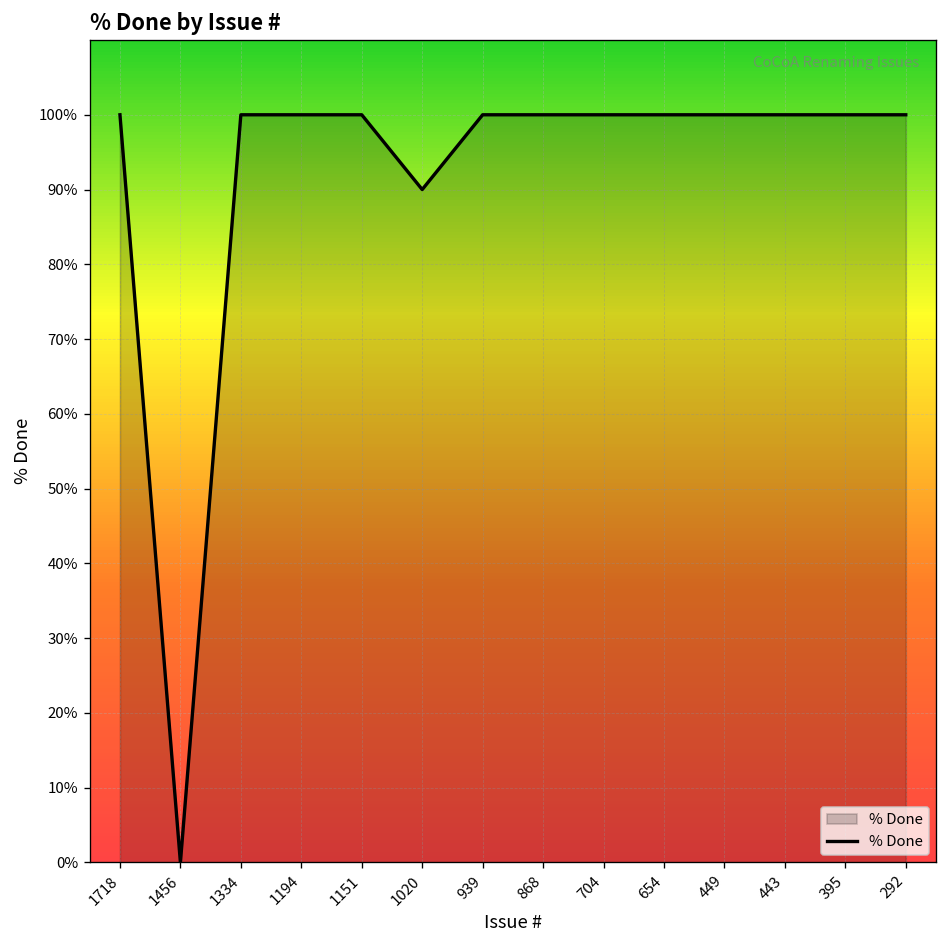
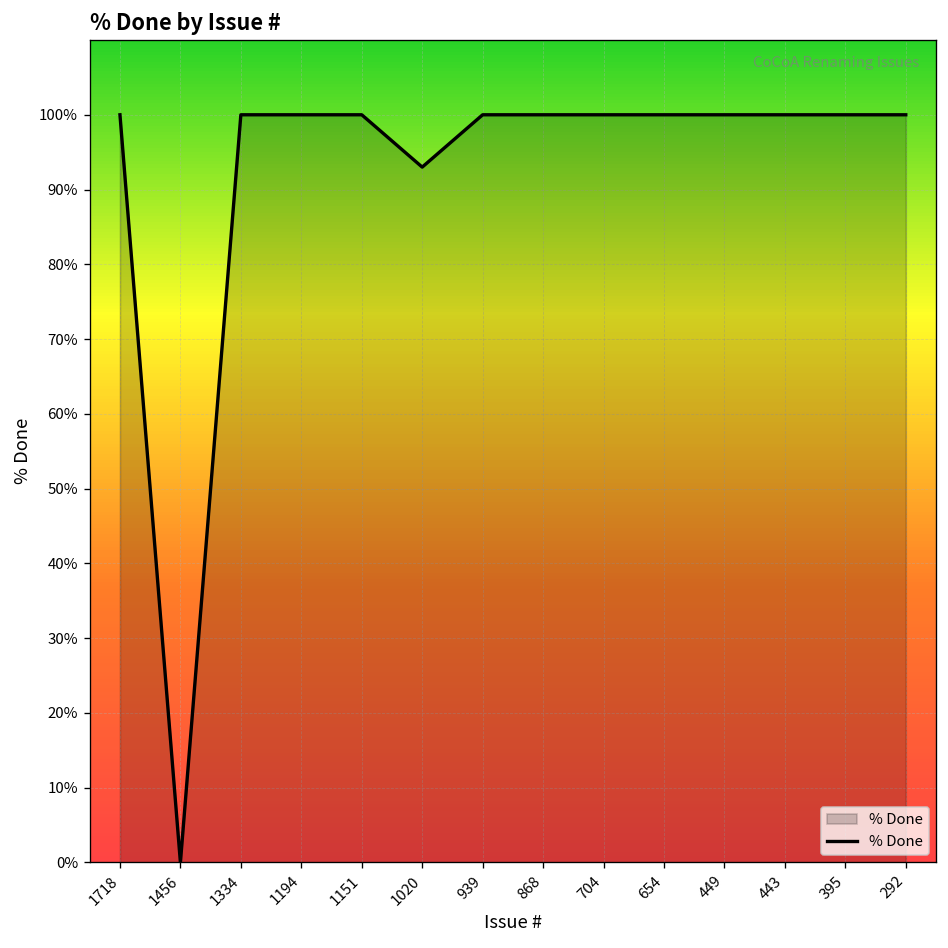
1020: 90% -> 93%
